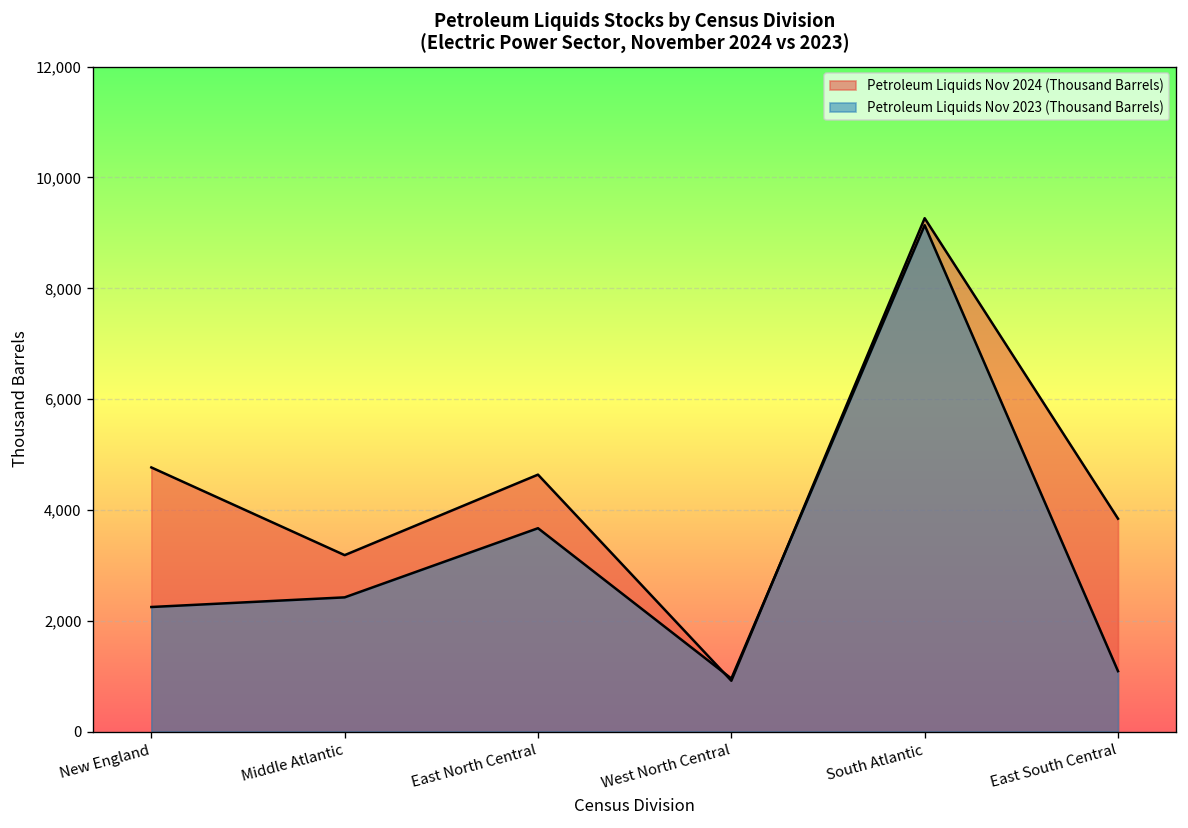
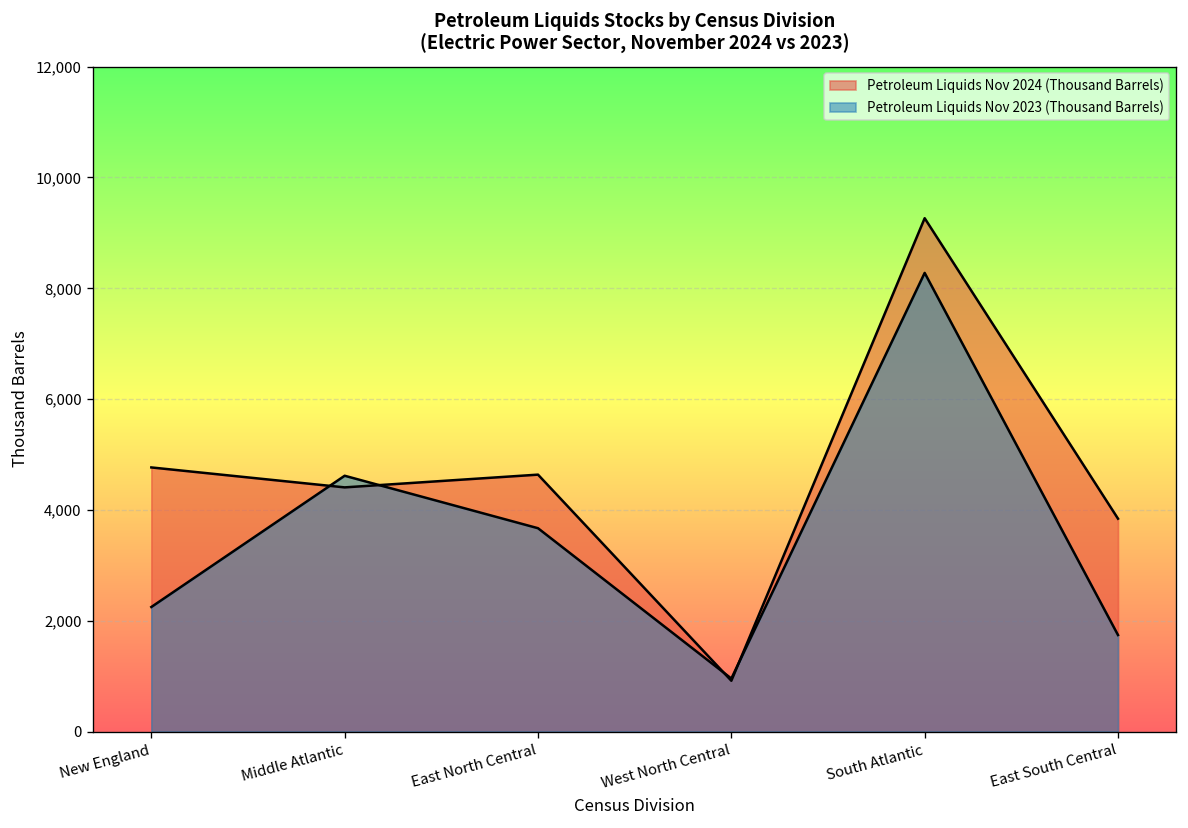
Petroleum Liquids Nov 2024 (Thousand Barrels), Middle Atlantic: 3,200 -> 4,400
Petroleum Liquids Nov 2023 (Thousand Barrels), Middle Atlantic: 2,400 -> 4,600
Petroleum Liquids Nov 2023 (Thousand Barrels), South Atlantic: 9,100 -> 8,300
Petroleum Liquids Nov 2023 (Thousand Barrels), East South Central: 1,100 -> 1,700
